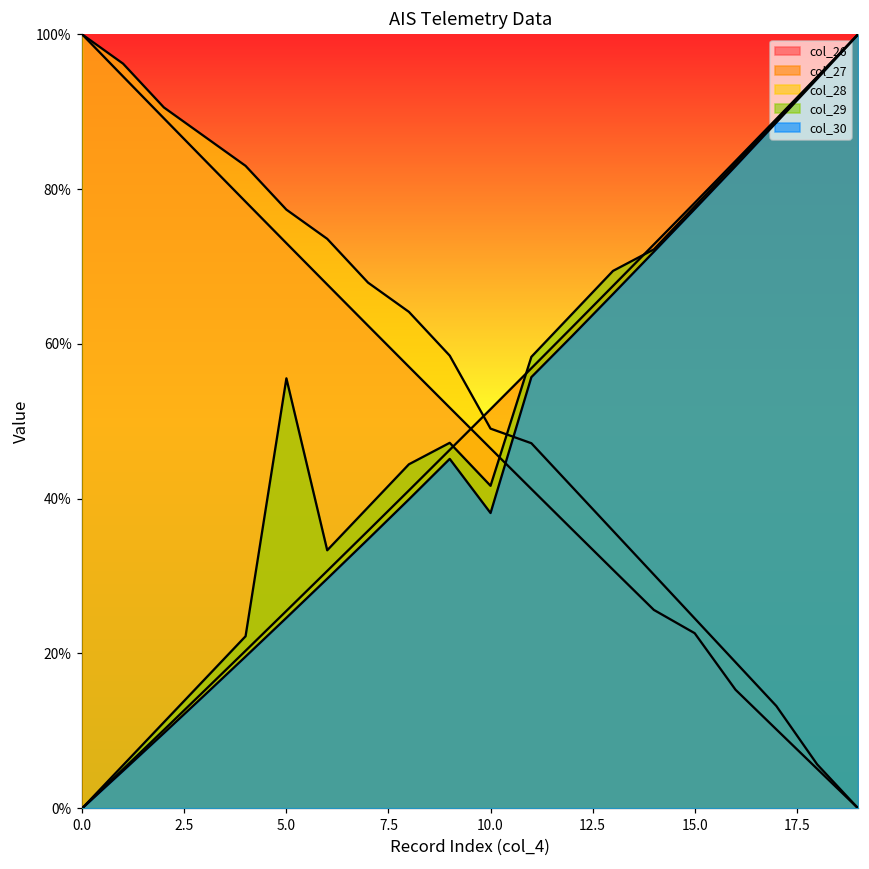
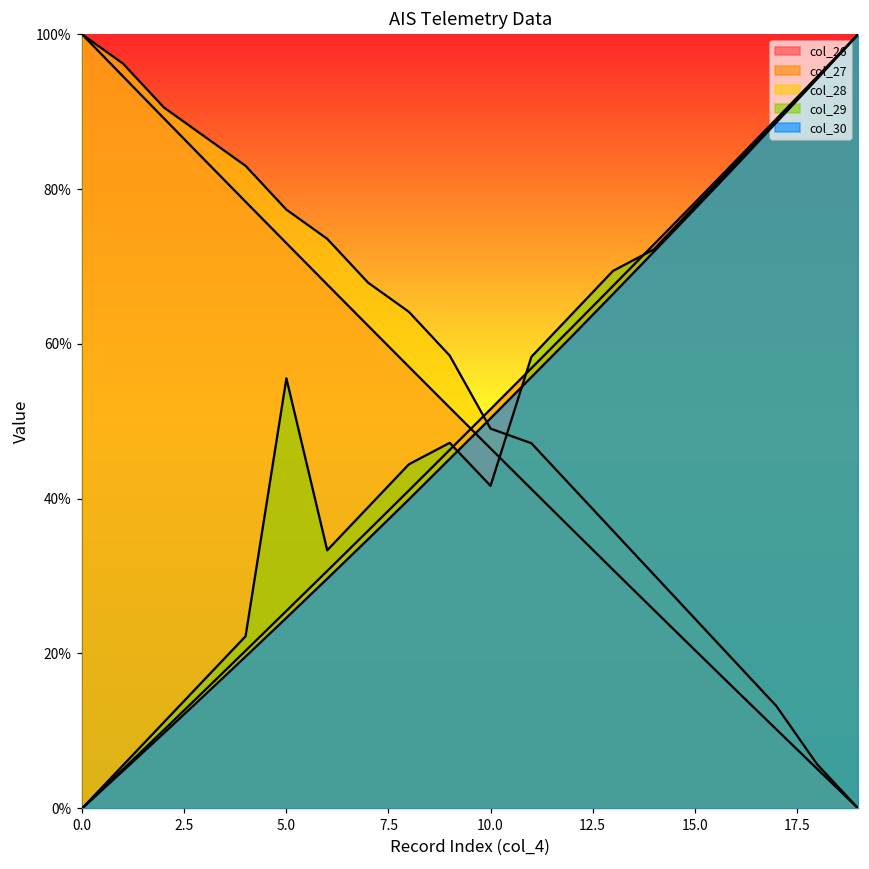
col_30, 10.0: 38% -> 50%
col_26, 15.0: 23% -> 20%
